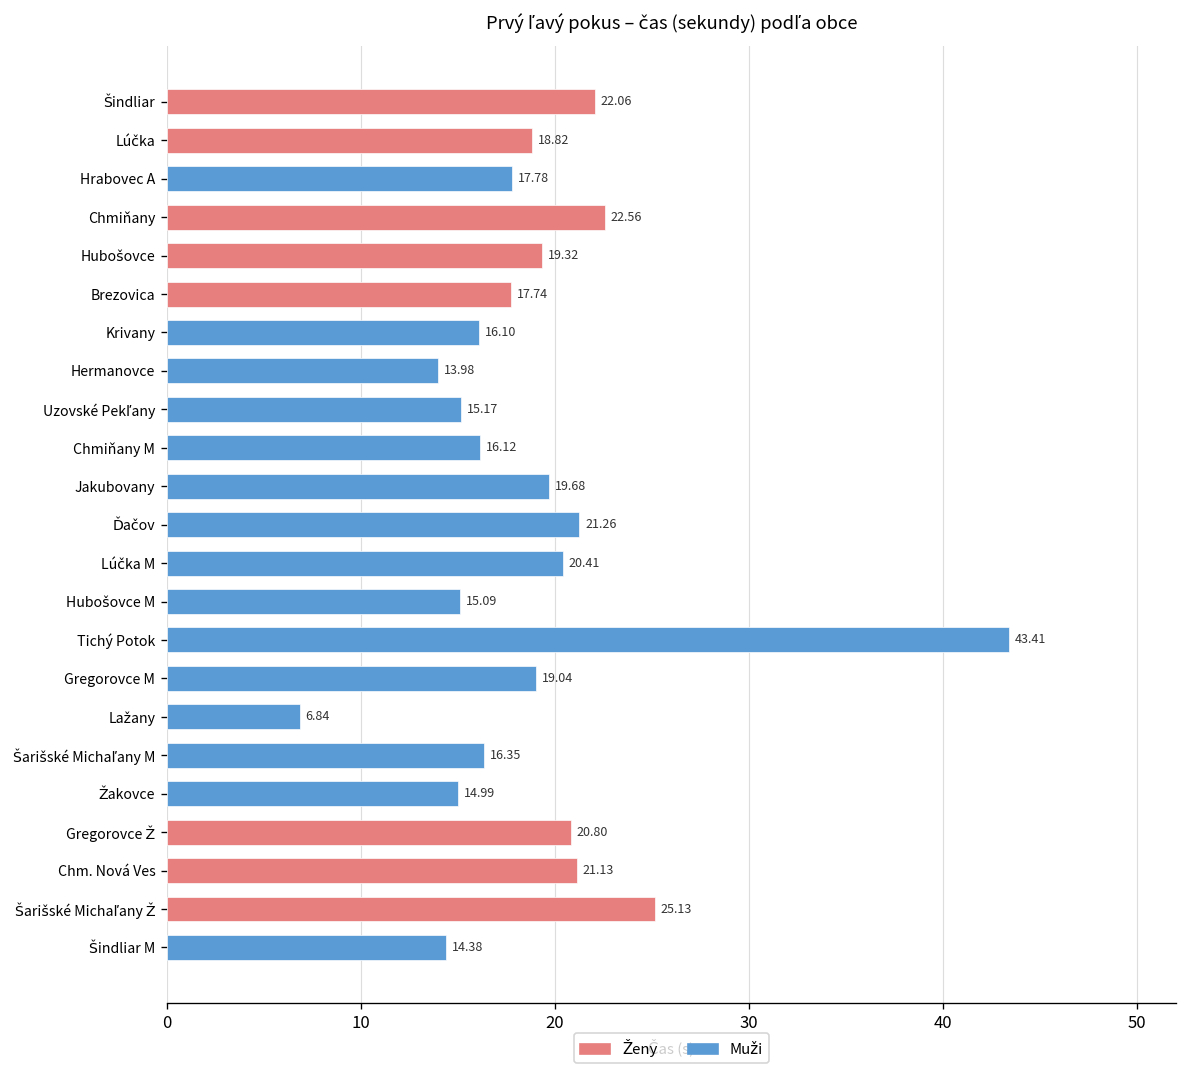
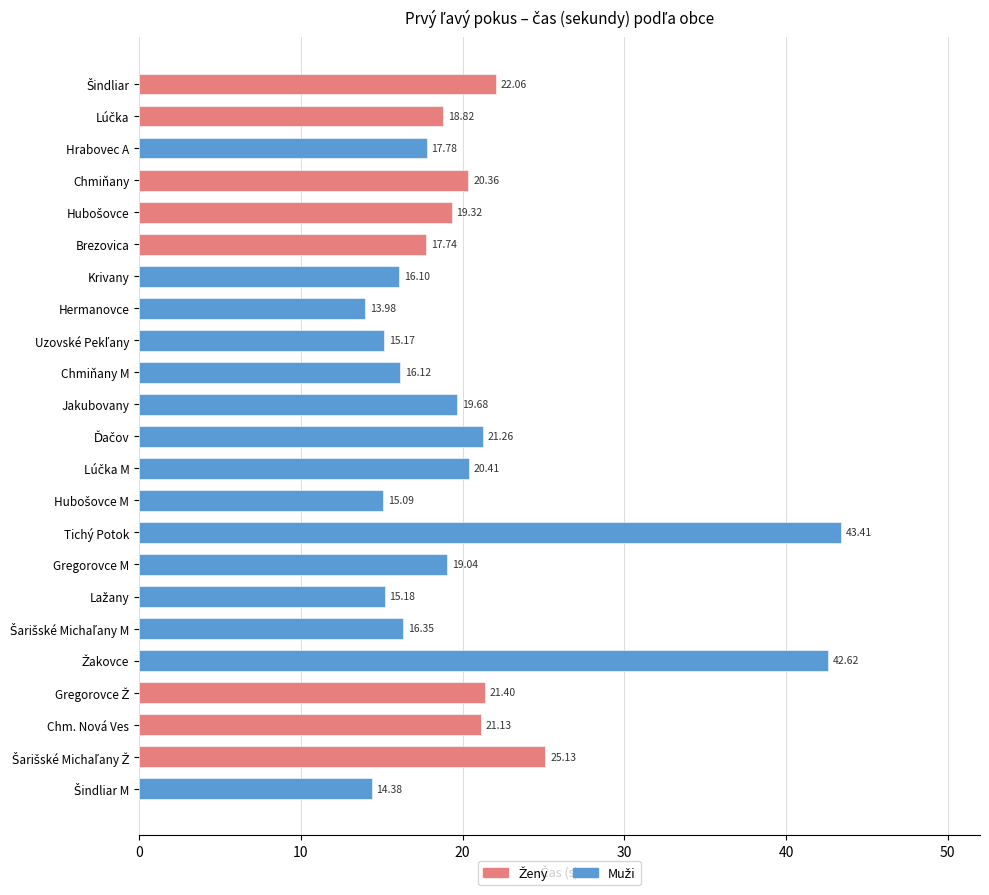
Ženy, Chmiňany: 22.56 -> 20.36
Muži, Lažany: 6.84 -> 15.18
Muži, Žakovce: 14.99 -> 42.62
Ženy, Gregorovce Ž: 20.80 -> 21.40
